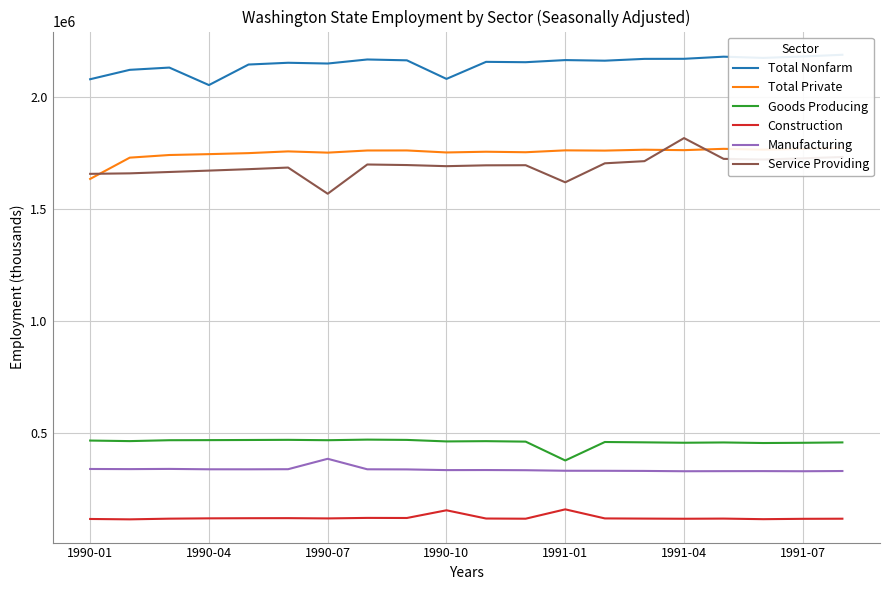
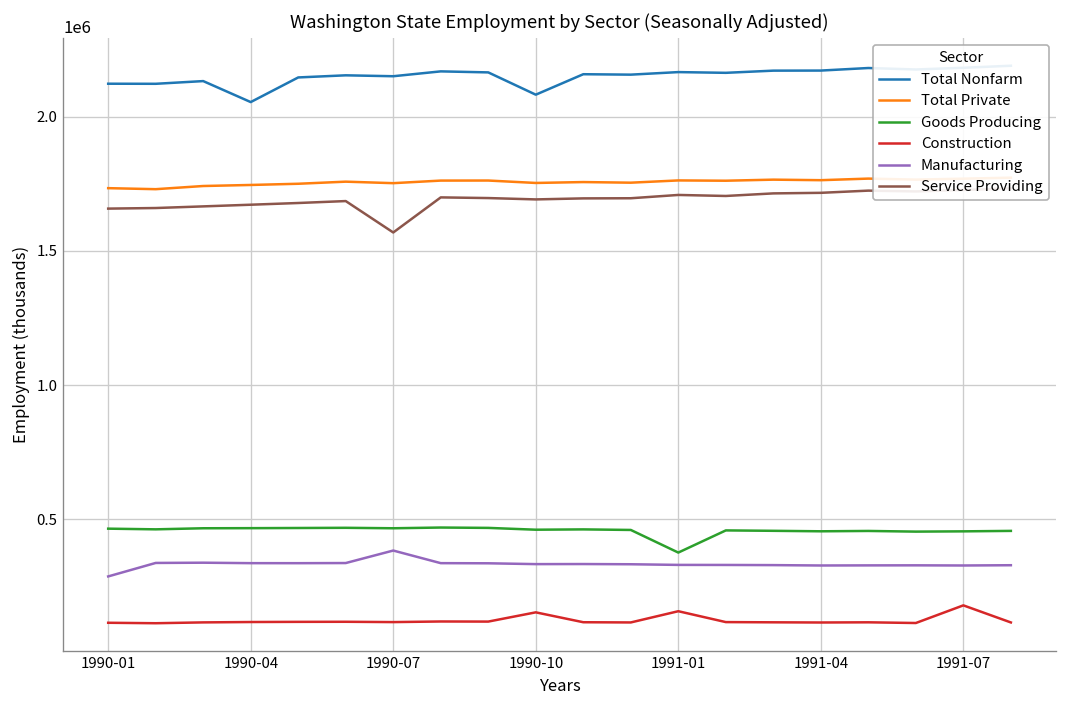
Total Nonfarm, 1990-01: 2080000 -> 2120000
Total Private, 1990-01: 1640000 -> 1730000
Manufacturing, 1990-01: 340000 -> 290000
Service Providing, 1991-01: 1620000 -> 1710000
Service Providing, 1991-04: 1820000 -> 1720000
Construction, 1991-07: 120000 -> 180000
